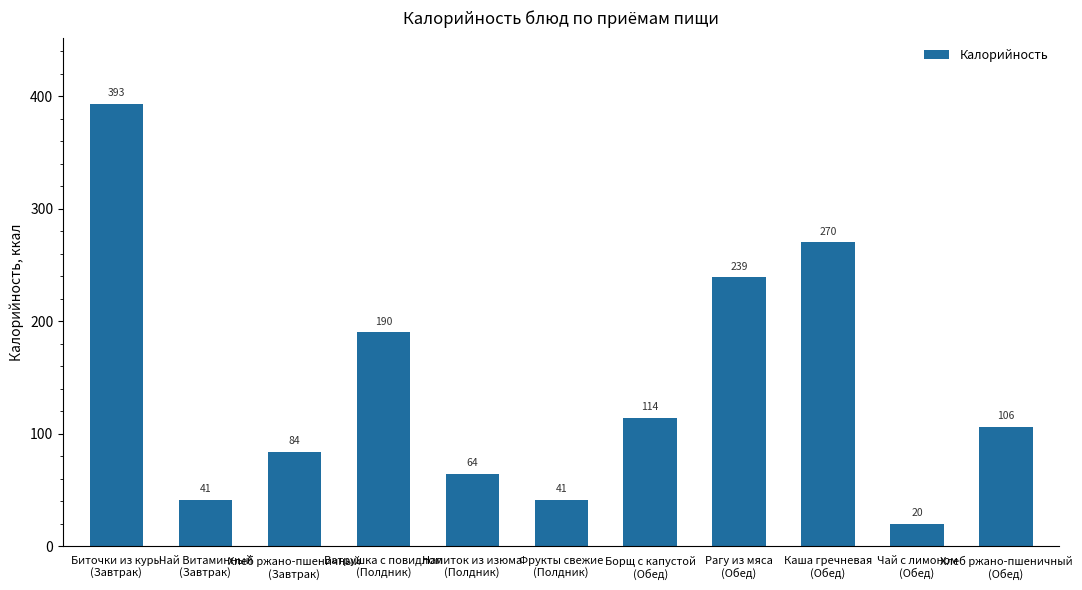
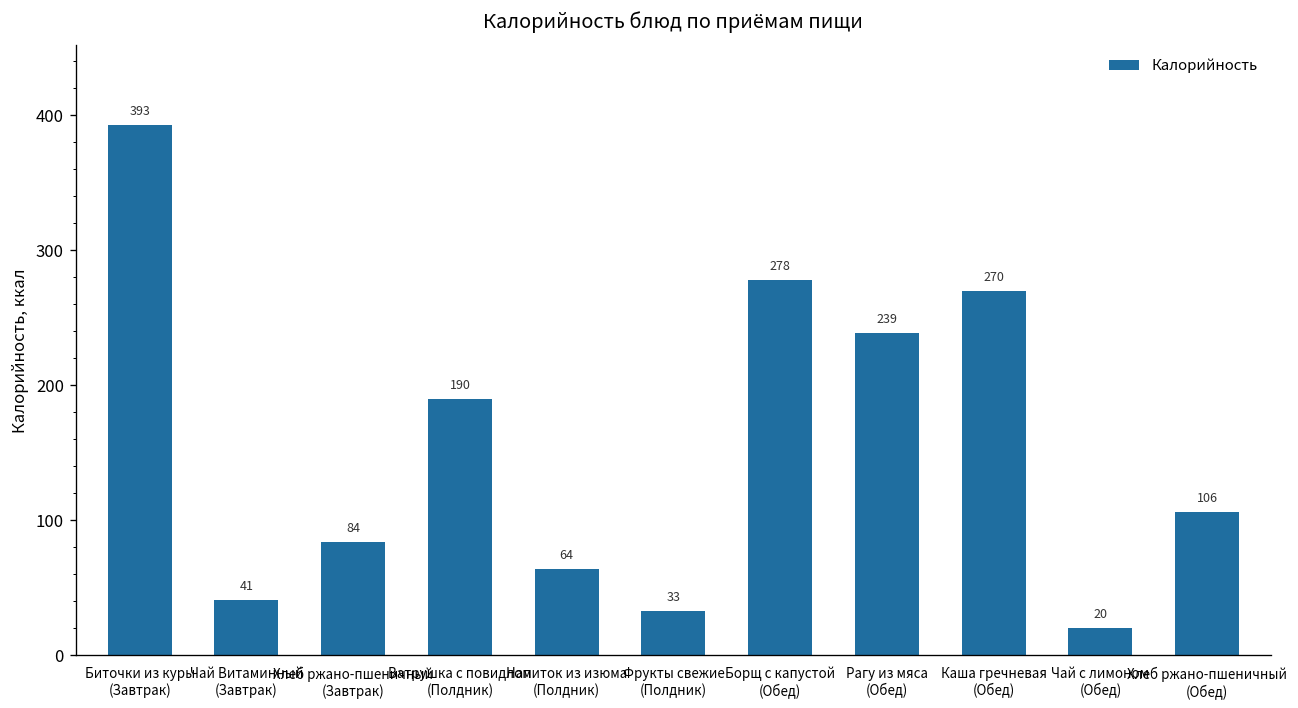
Фрукты свежие (Полдник): 41 -> 33
Борщ с капустой (Обед): 114 -> 278
